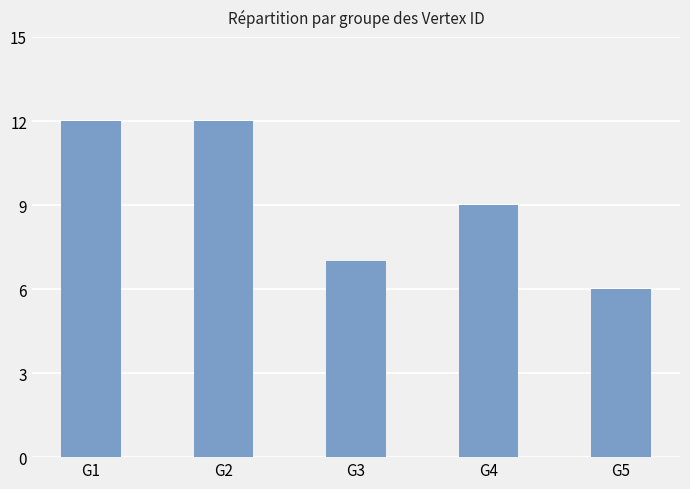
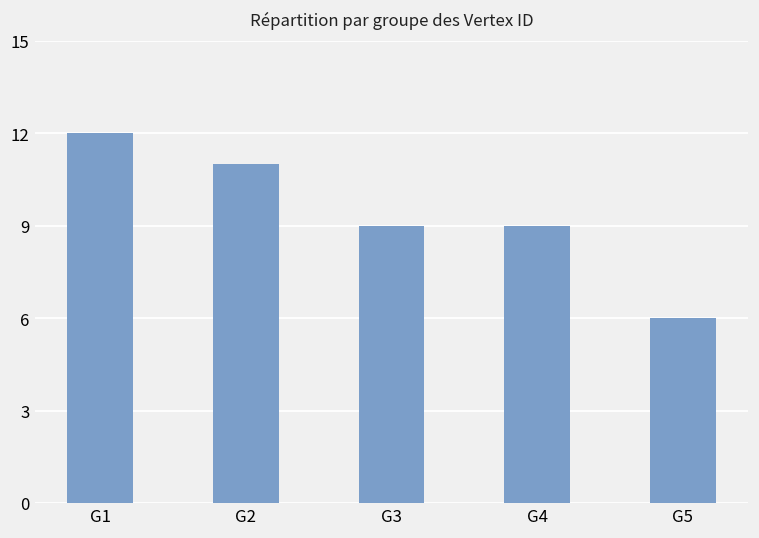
G2: 12 -> 11
G3: 7 -> 9
